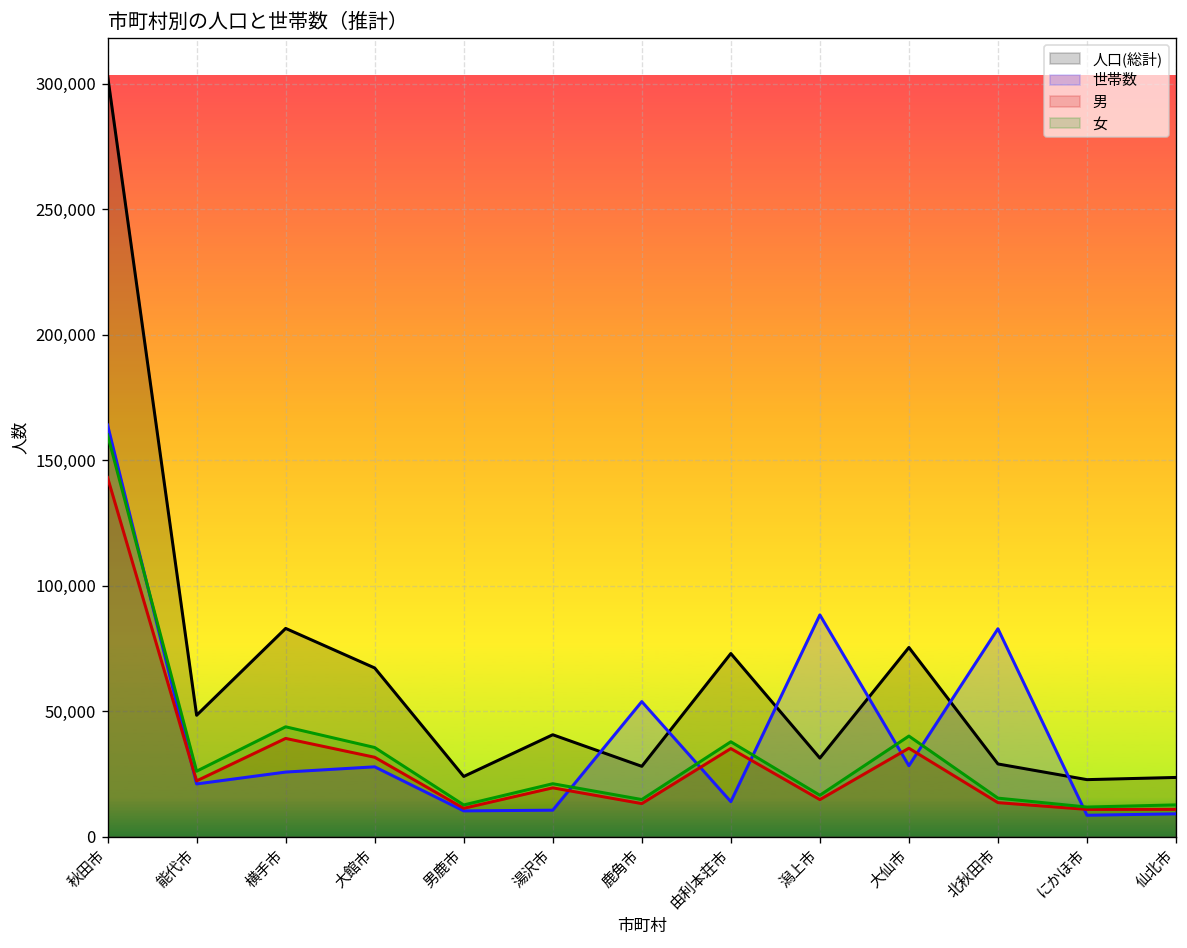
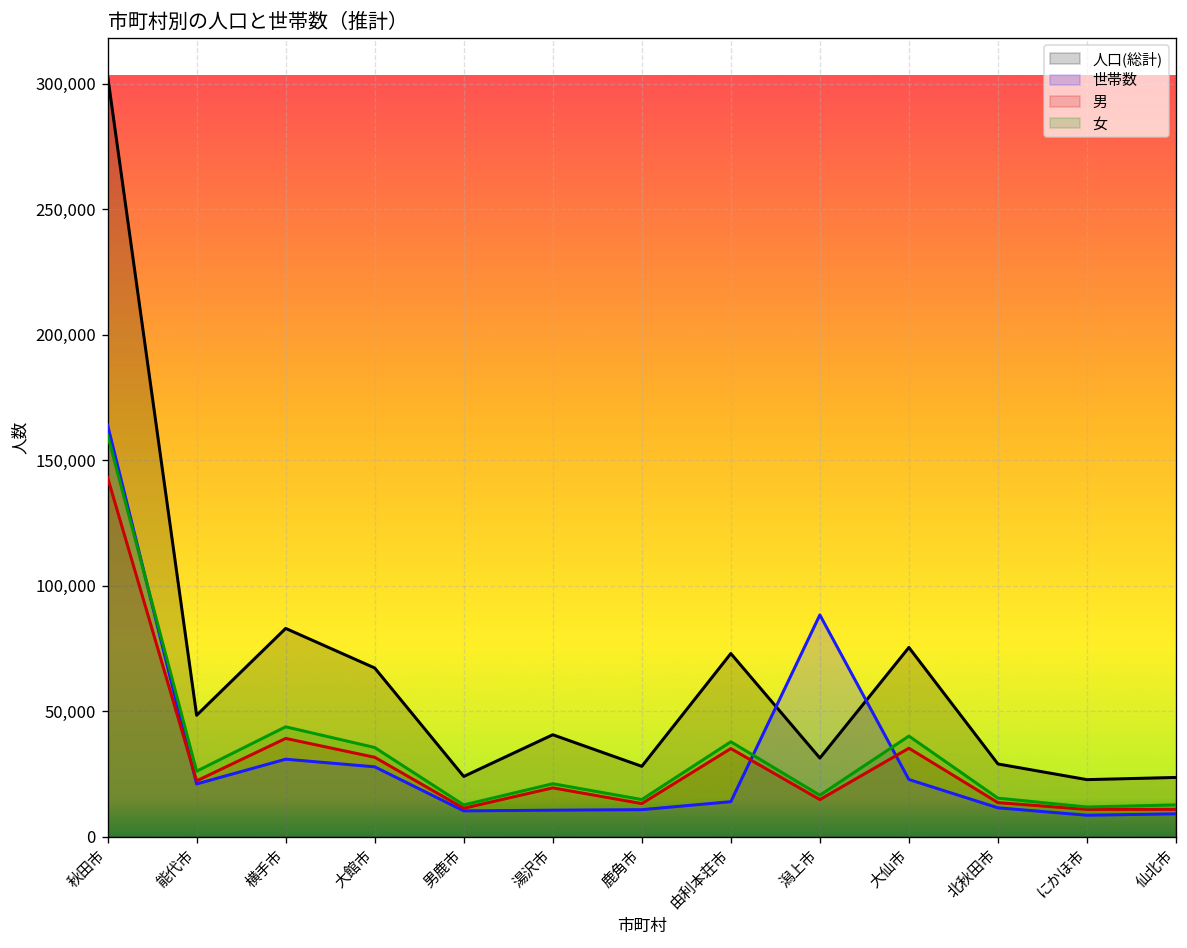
世帯数, 横手市: 26,000 -> 31,000
世帯数, 鹿角市: 54,000 -> 11,000
世帯数, 大仙市: 28,000 -> 23,000
世帯数, 北秋田市: 83,000 -> 12,000
